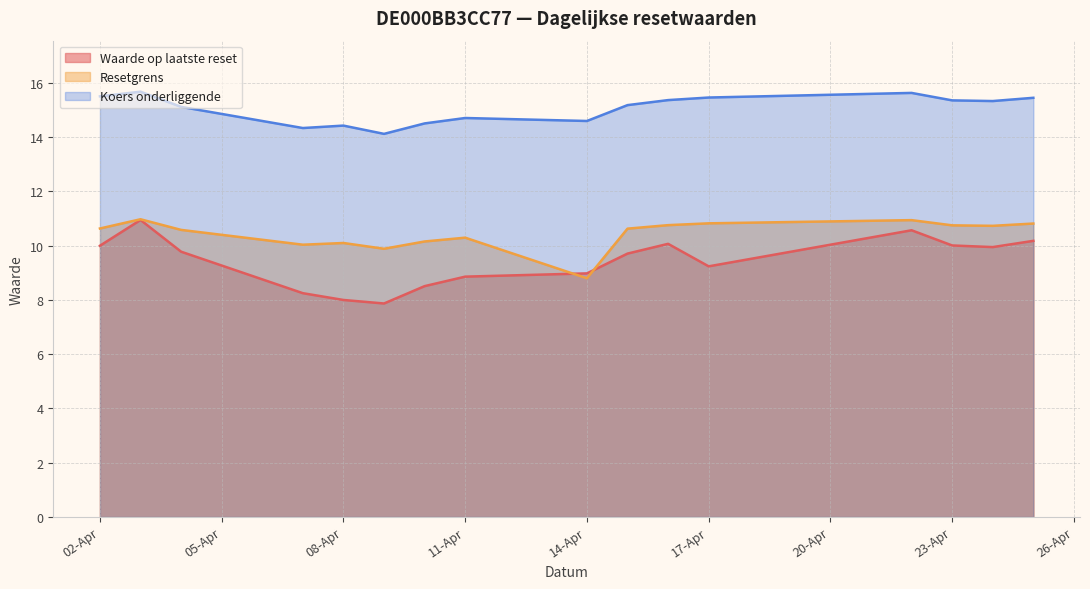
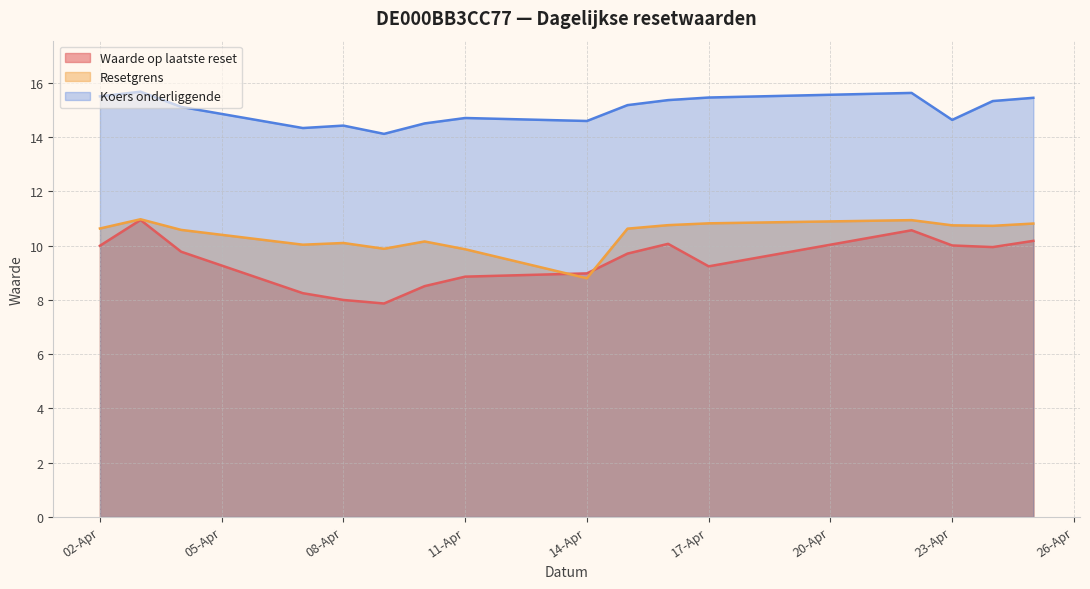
Resetgrens, 11-Apr: 10.3 -> 9.9
Koers onderliggende, 23-Apr: 15.4 -> 14.6
